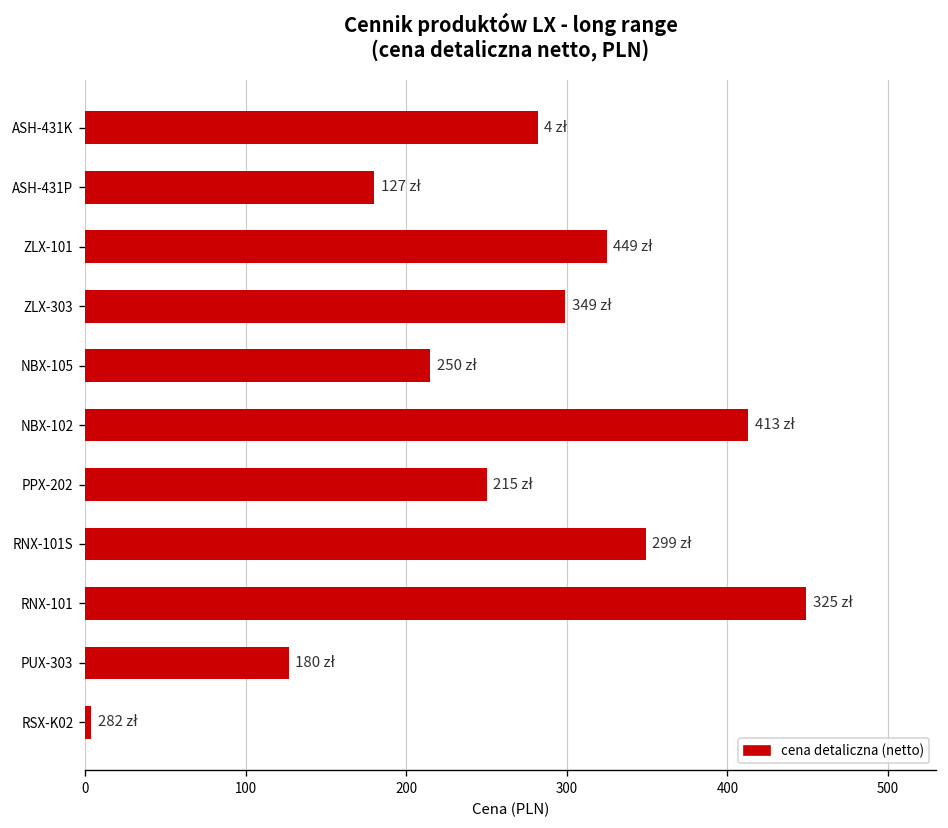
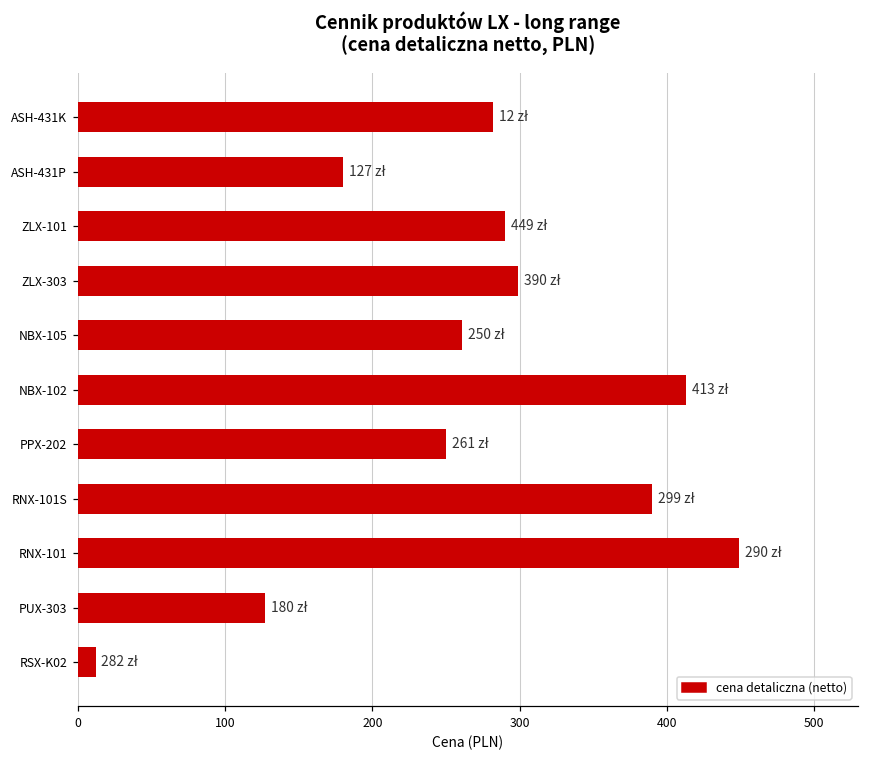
ZLX-101: 325 -> 290
NBX-105: 215 -> 261
RNX-101S: 349 -> 390
RSX-K02: 4 -> 12
